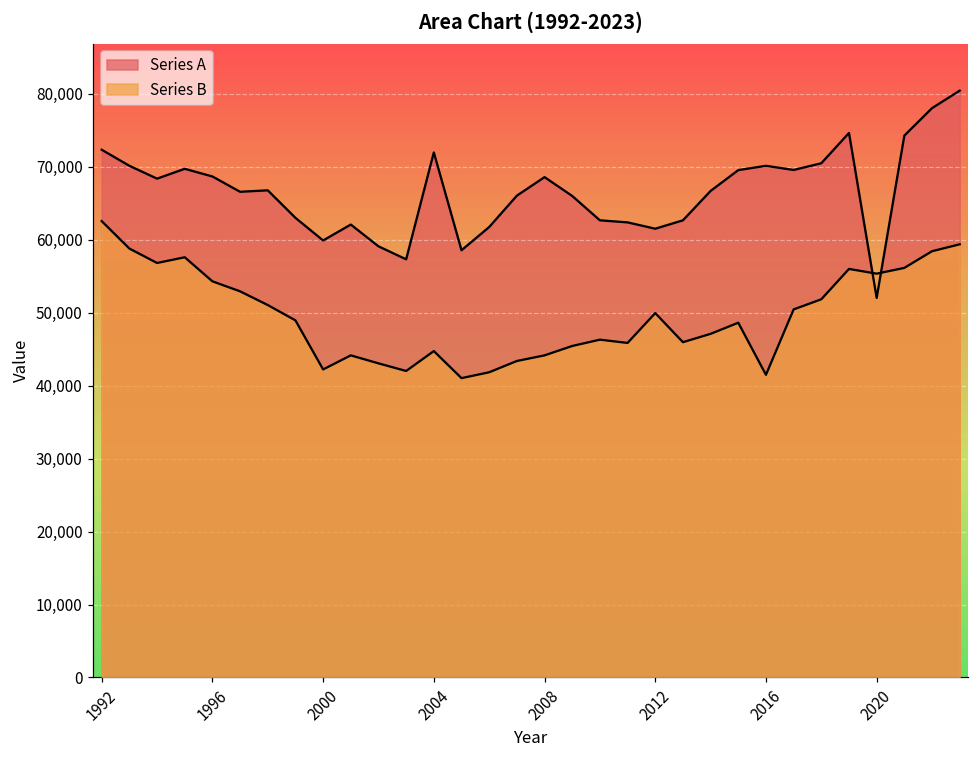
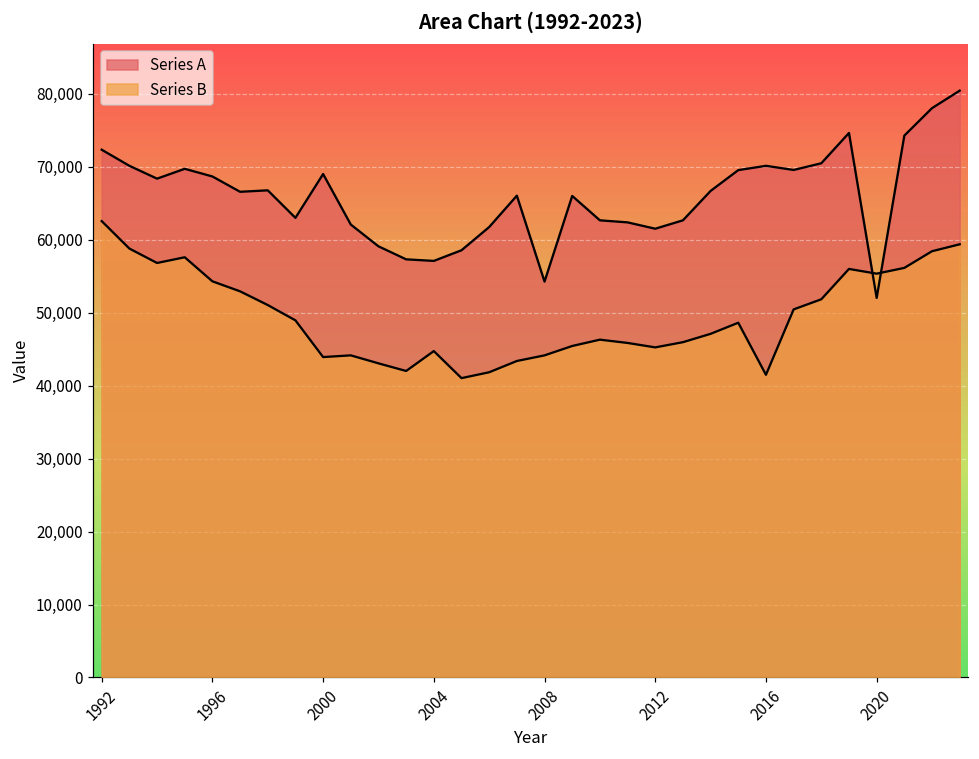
Series A, 2000: 60,000 -> 69,000
Series B, 2000: 42,000 -> 44,000
Series A, 2004: 72,000 -> 57,000
Series A, 2008: 69,000 -> 54,000
Series B, 2012: 50,000 -> 45,000
